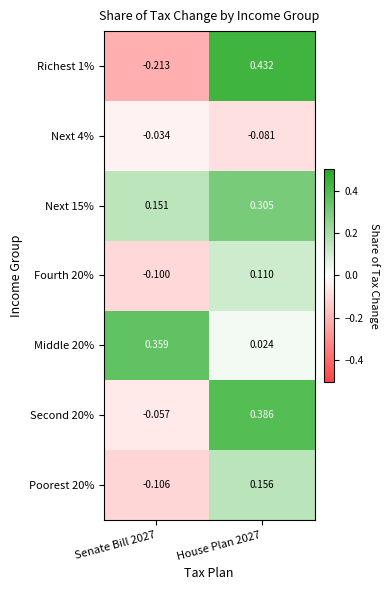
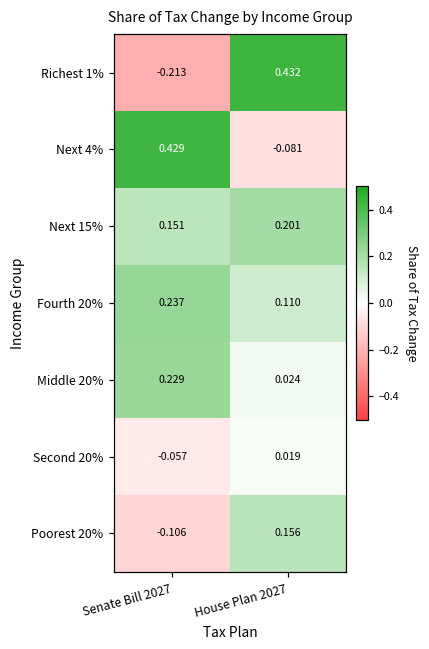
Next 4%, Senate Bill 2027: -0.034 -> 0.429
Next 15%, House Plan 2027: 0.305 -> 0.201
Fourth 20%, Senate Bill 2027: -0.100 -> 0.237
Middle 20%, Senate Bill 2027: 0.359 -> 0.229
Second 20%, House Plan 2027: 0.386 -> 0.019
